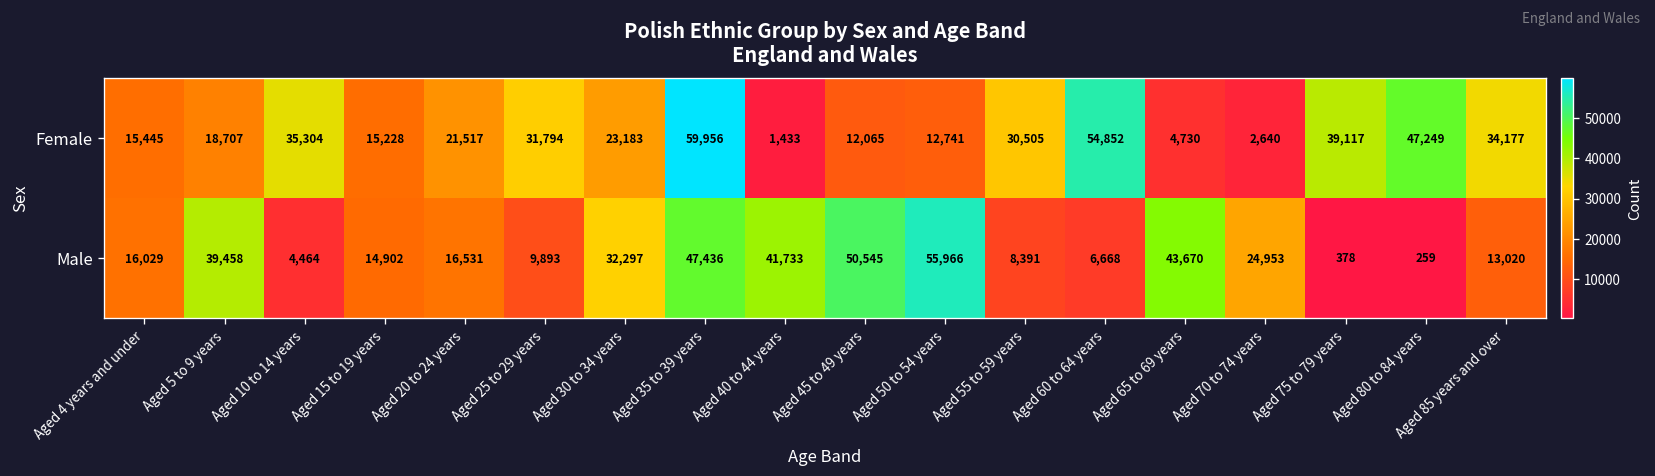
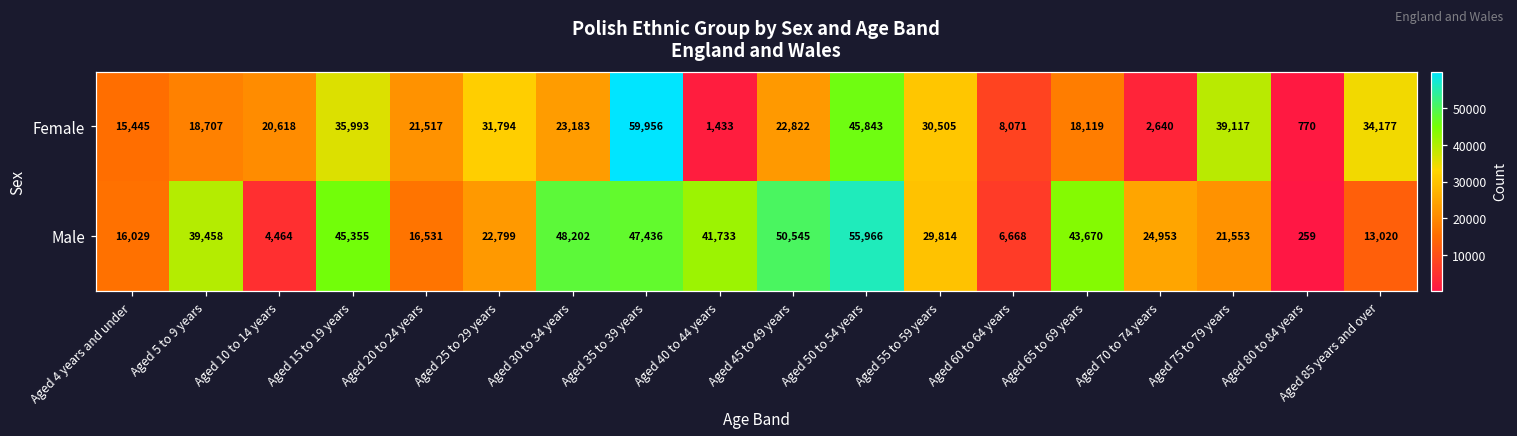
Female, Aged 10 to 14 years: 35,304 -> 20,618
Female, Aged 15 to 19 years: 15,228 -> 35,993
Female, Aged 45 to 49 years: 12,065 -> 22,822
Female, Aged 50 to 54 years: 12,741 -> 45,843
Female, Aged 60 to 64 years: 54,852 -> 8,071
Female, Aged 65 to 69 years: 4,730 -> 18,119
Female, Aged 80 to 84 years: 47,249 -> 770
Male, Aged 15 to 19 years: 14,902 -> 45,355
Male, Aged 25 to 29 years: 9,893 -> 22,799
Male, Aged 30 to 34 years: 32,297 -> 48,202
Male, Aged 55 to 59 years: 8,391 -> 29,814
Male, Aged 75 to 79 years: 378 -> 21,553
